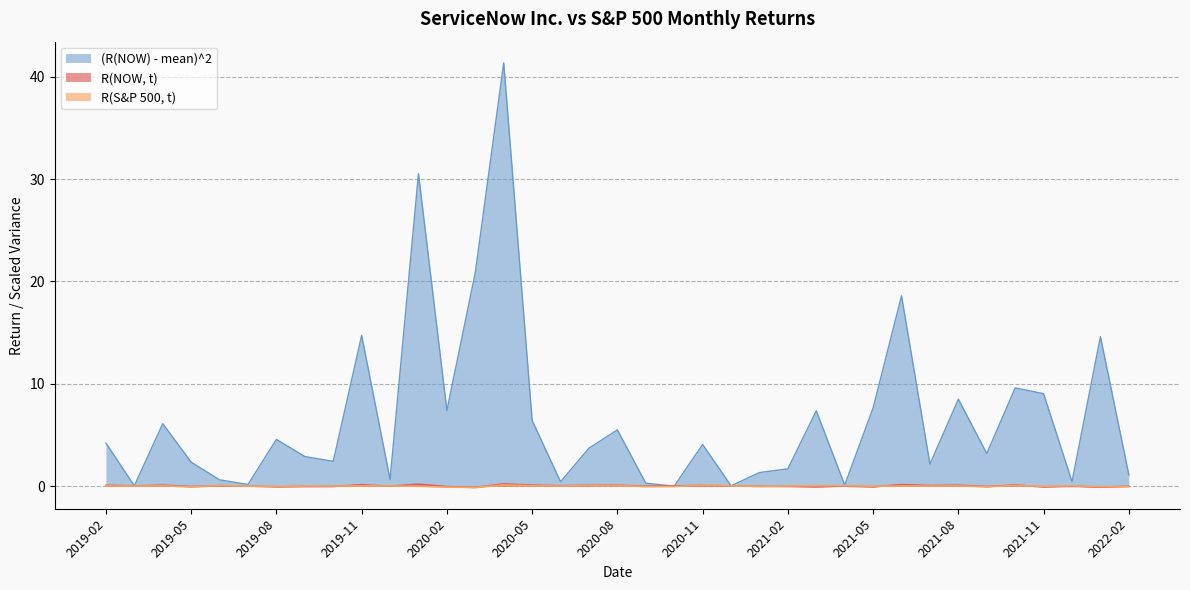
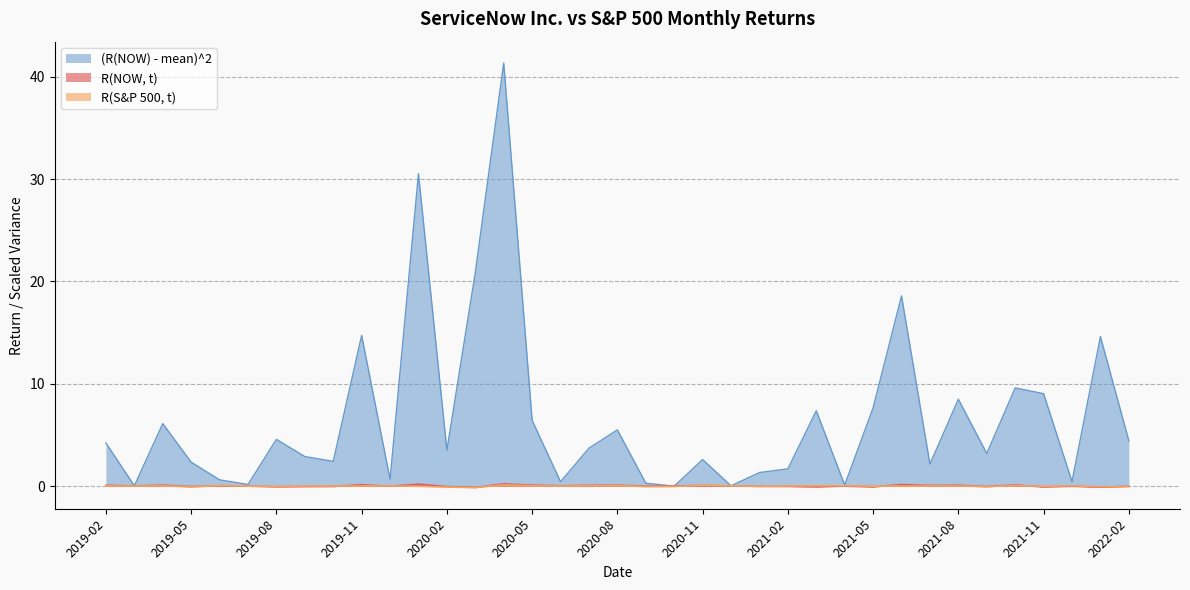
(R(NOW) - mean)^2, 2020-02: 7.4 -> 3.5
(R(NOW) - mean)^2, 2020-11: 4.1 -> 2.6
(R(NOW) - mean)^2, 2022-02: 1.1 -> 4.4
